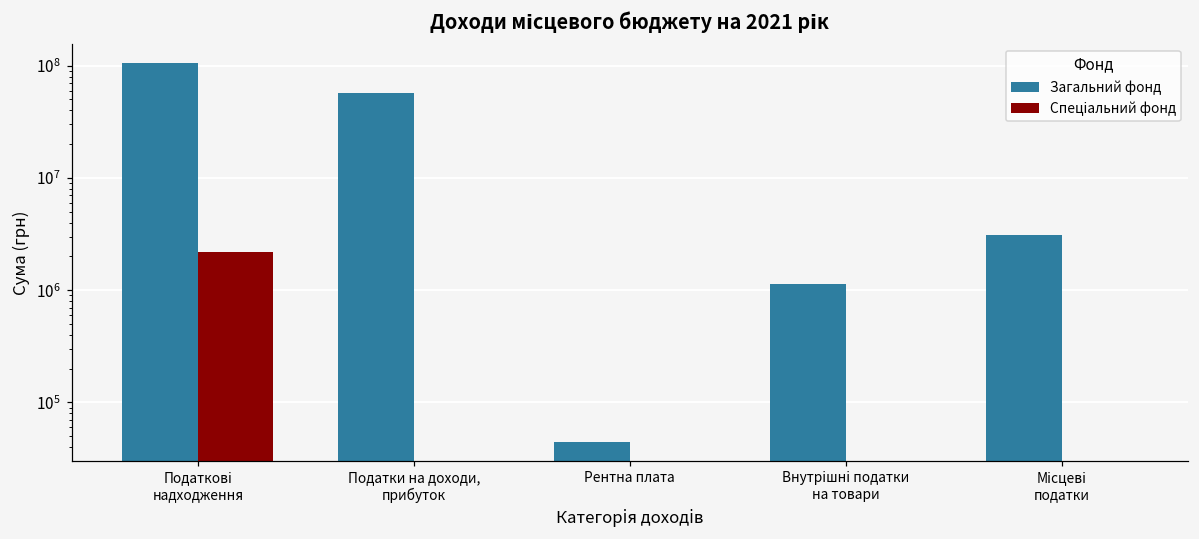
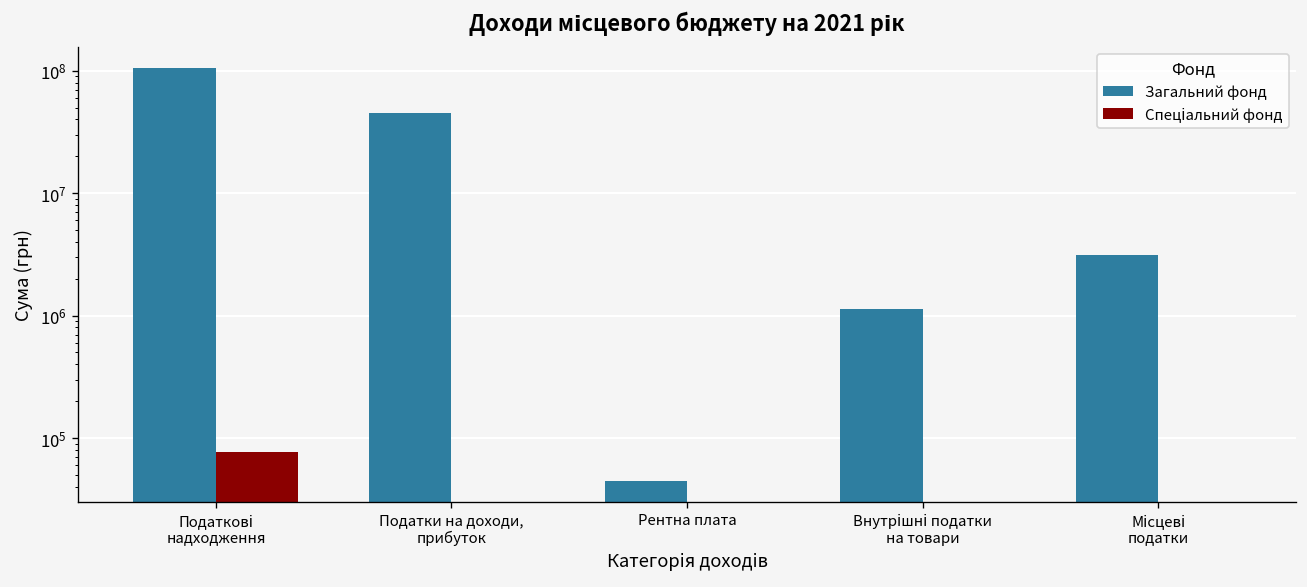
Спеціальний фонд, Податкові надходження: 2200000 -> 80000
Загальний фонд, Податки на доходи, прибуток: 60000000 -> 40000000
